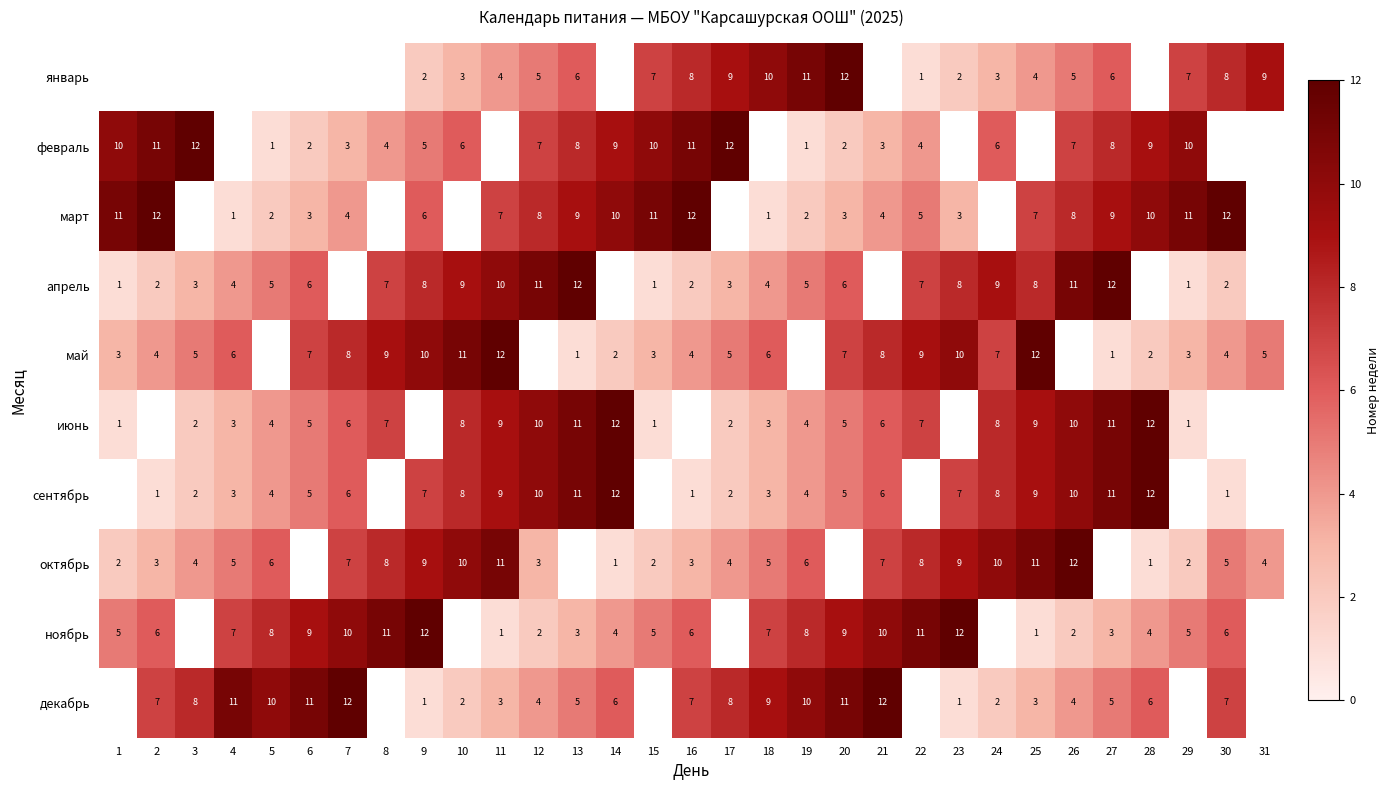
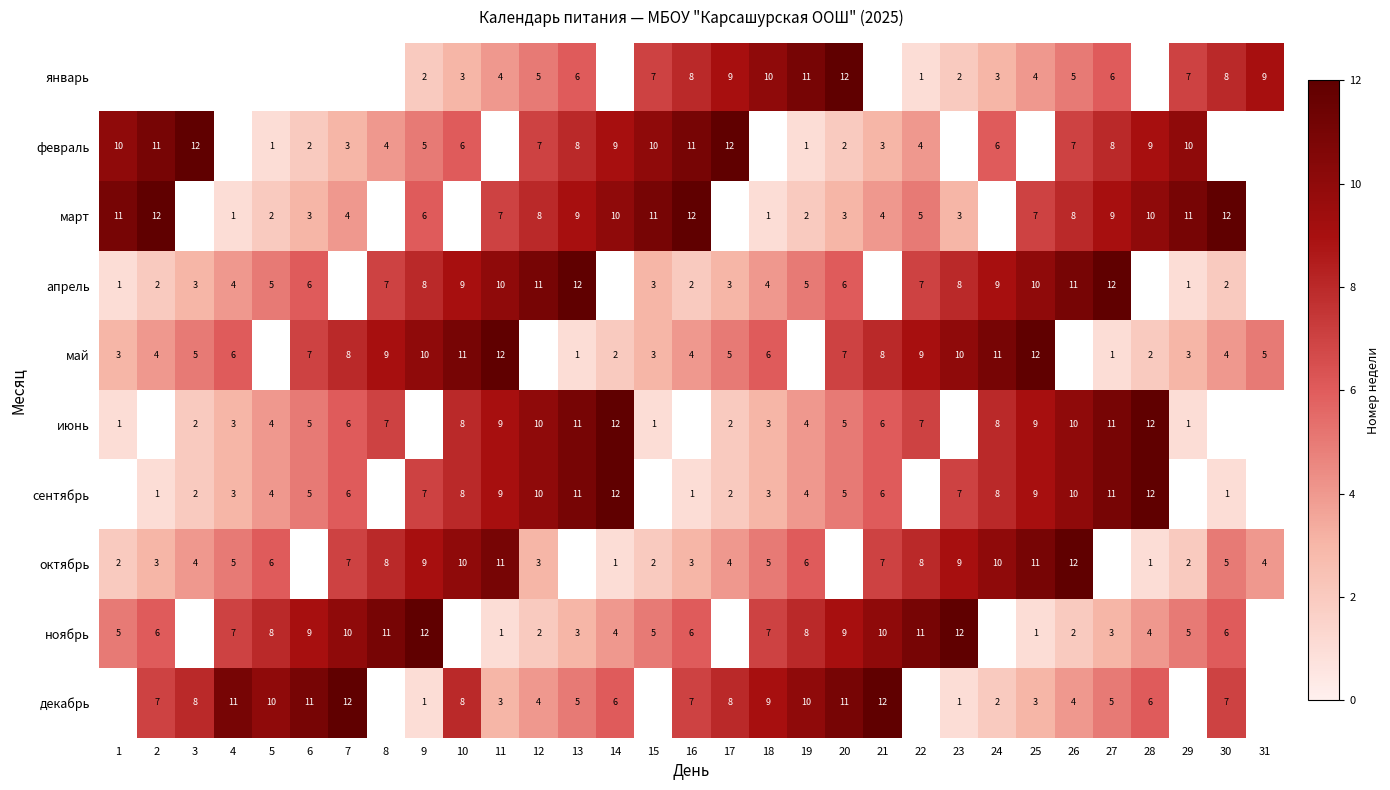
апрель, 15: 1 -> 3
апрель, 25: 8 -> 10
май, 24: 7 -> 11
декабрь, 10: 2 -> 8
